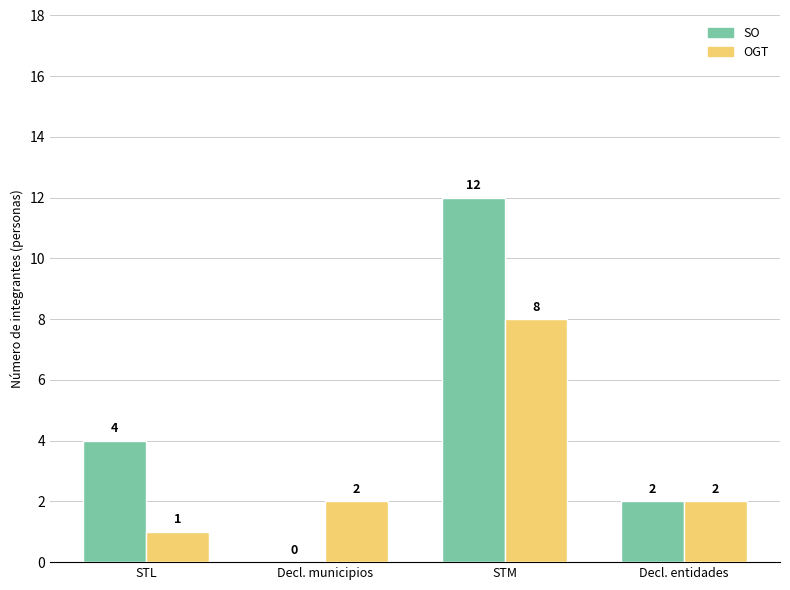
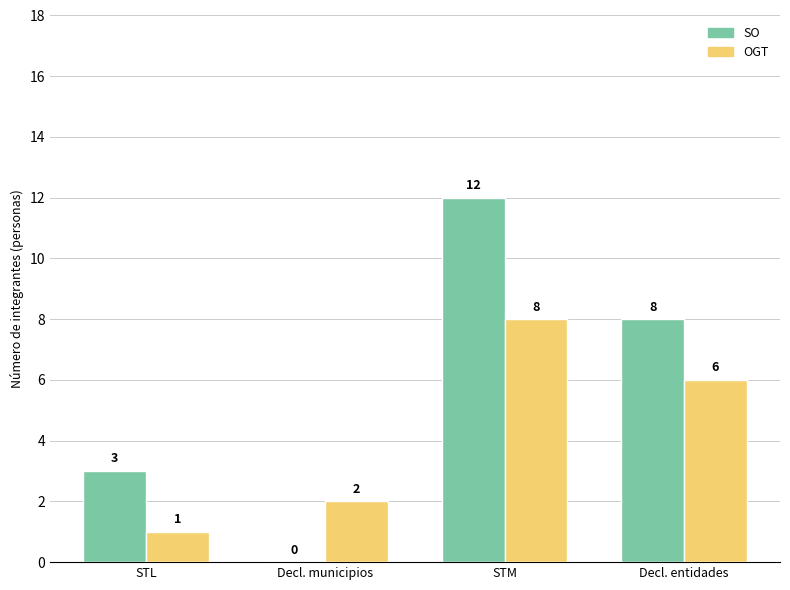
SO, STL: 4 -> 3
SO, Decl. entidades: 2 -> 8
OGT, Decl. entidades: 2 -> 6
